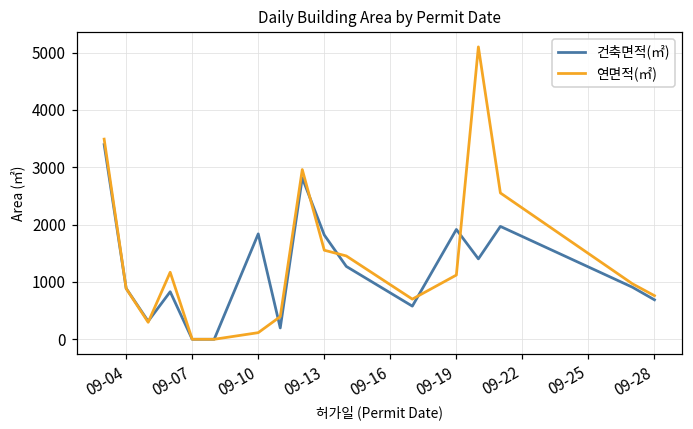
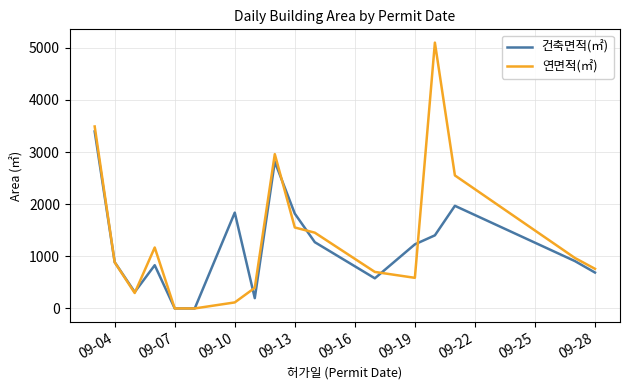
건축면적(㎡), 09-19: 1900 -> 1200
연면적(㎡), 09-19: 1100 -> 600
